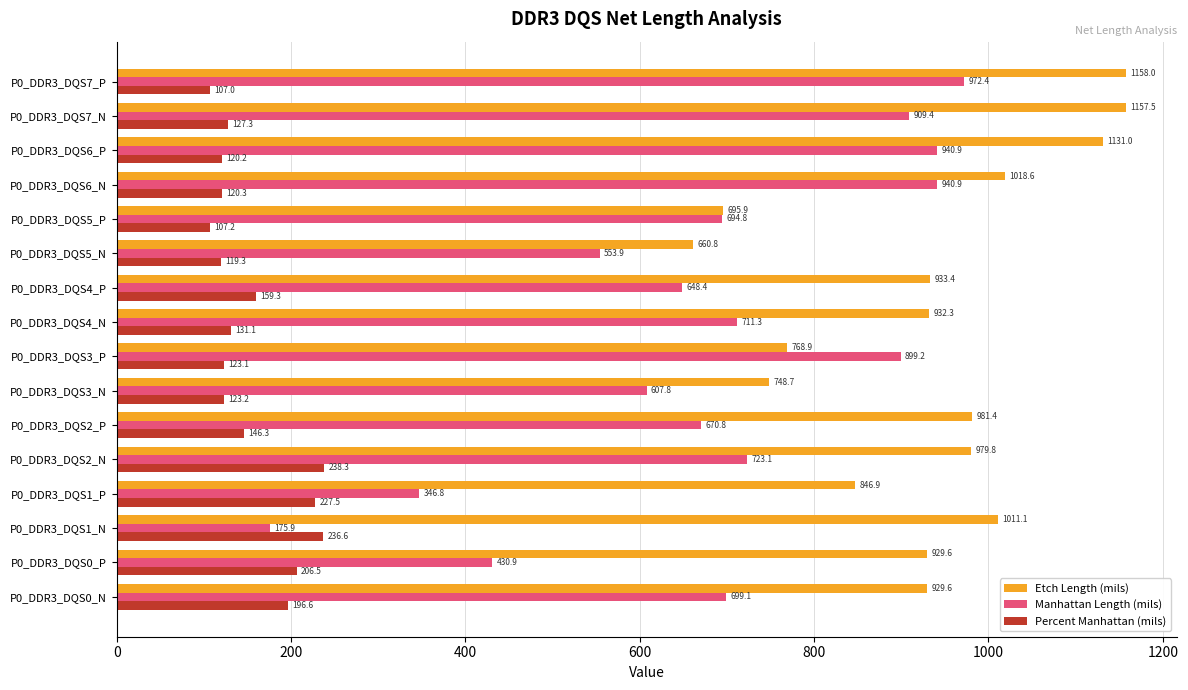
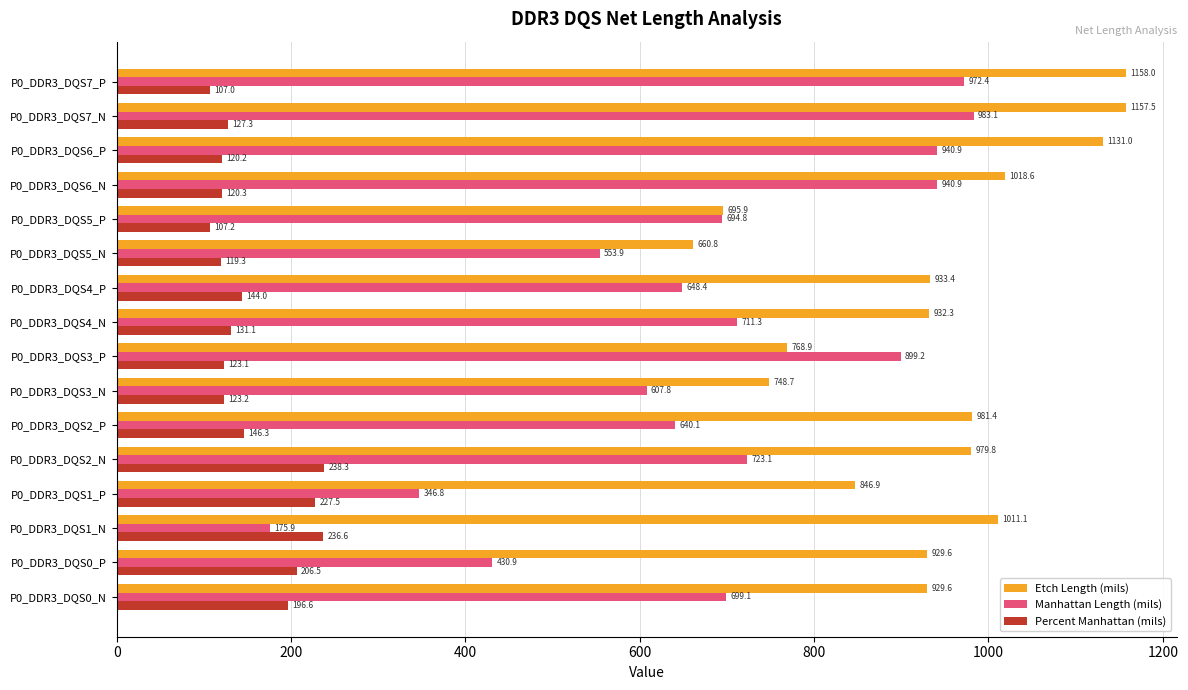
Manhattan Length (mils), P0_DDR3_DQS7_N: 909.4 -> 983.1
Percent Manhattan (mils), P0_DDR3_DQS4_P: 159.3 -> 144.0
Manhattan Length (mils), P0_DDR3_DQS2_P: 670.8 -> 640.1
